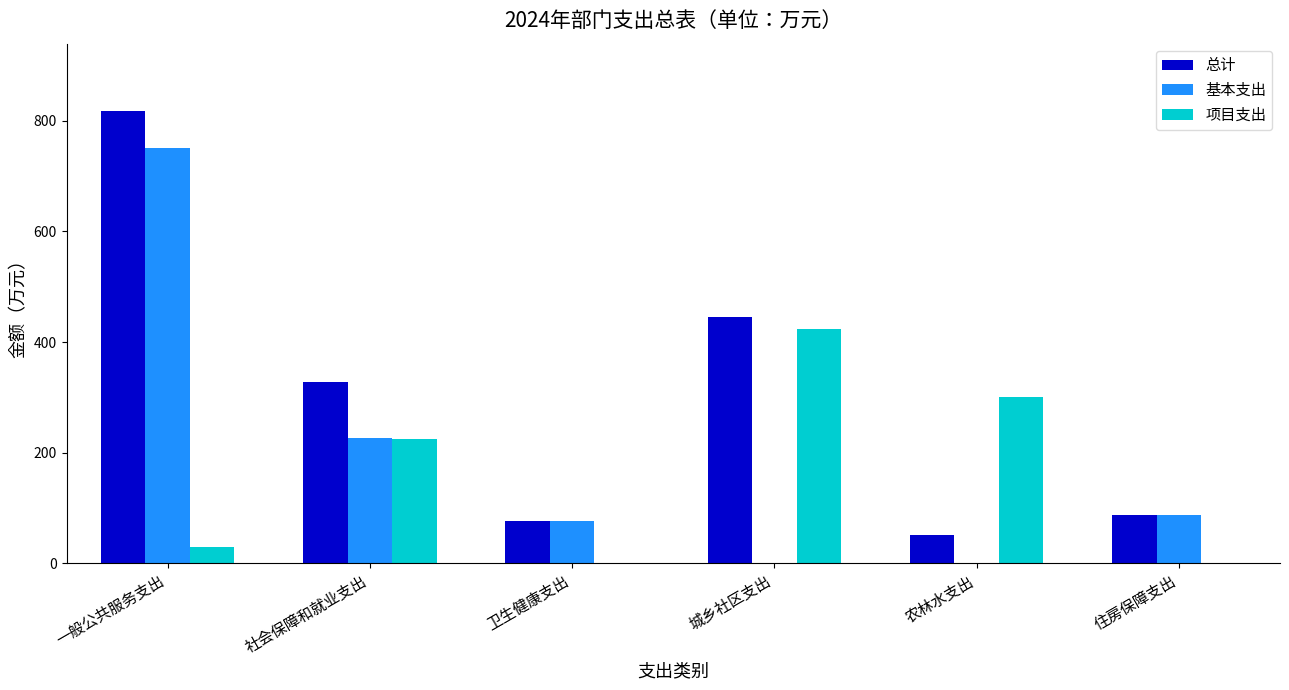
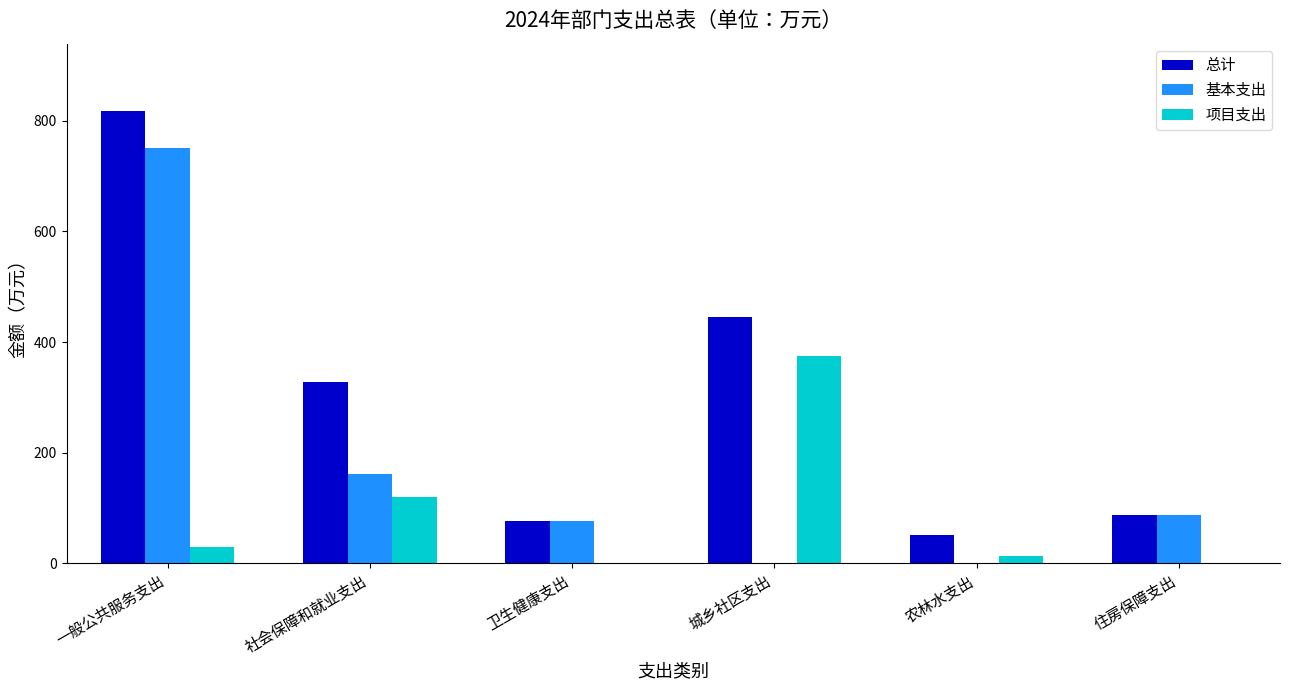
基本支出, 社会保障和就业支出: 230 -> 160
项目支出, 社会保障和就业支出: 230 -> 120
项目支出, 城乡社区支出: 420 -> 370
项目支出, 农林水支出: 300 -> 10
